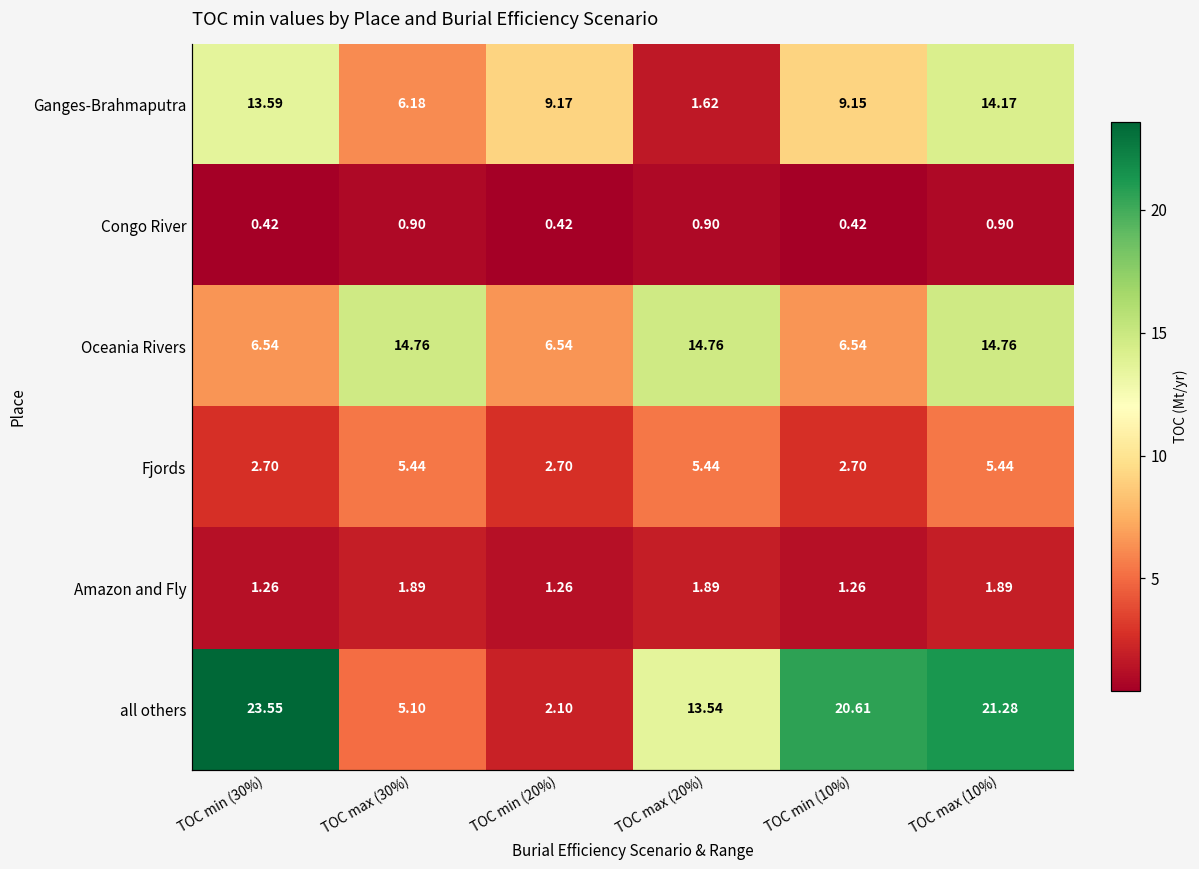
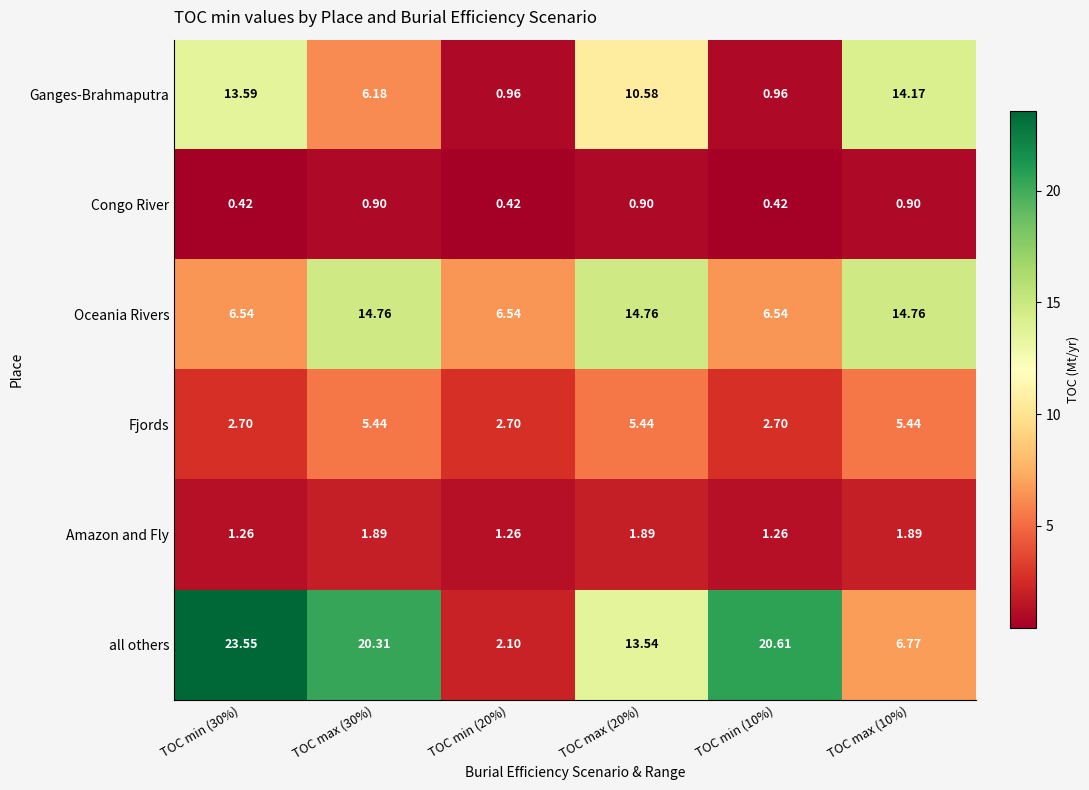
Ganges-Brahmaputra, TOC min (20%): 9.17 -> 0.96
Ganges-Brahmaputra, TOC max (20%): 1.62 -> 10.58
Ganges-Brahmaputra, TOC min (10%): 9.15 -> 0.96
all others, TOC max (30%): 5.10 -> 20.31
all others, TOC max (10%): 21.28 -> 6.77
